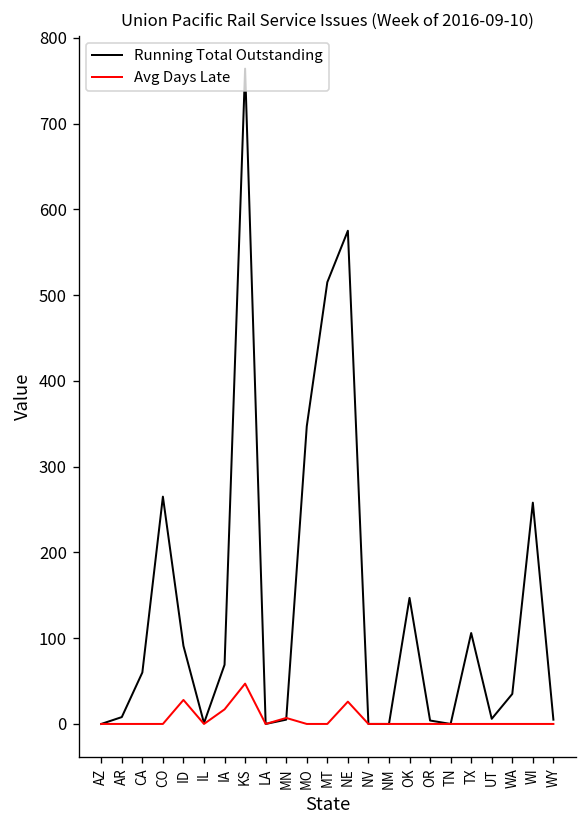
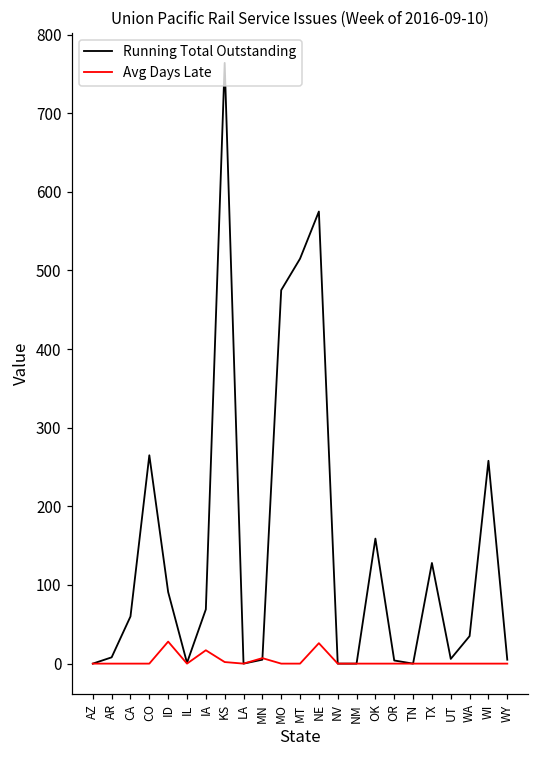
Avg Days Late, KS: 50 -> 0
Running Total Outstanding, MO: 350 -> 480
Running Total Outstanding, OK: 150 -> 160
Running Total Outstanding, TX: 110 -> 130
